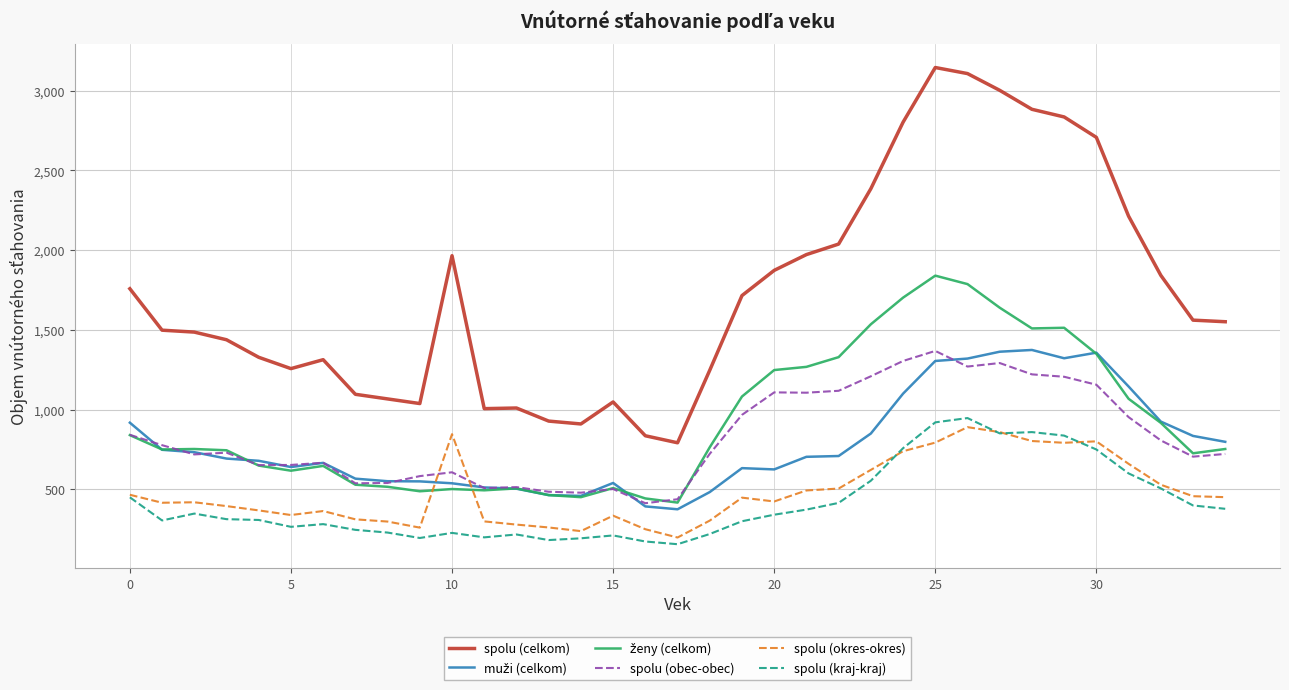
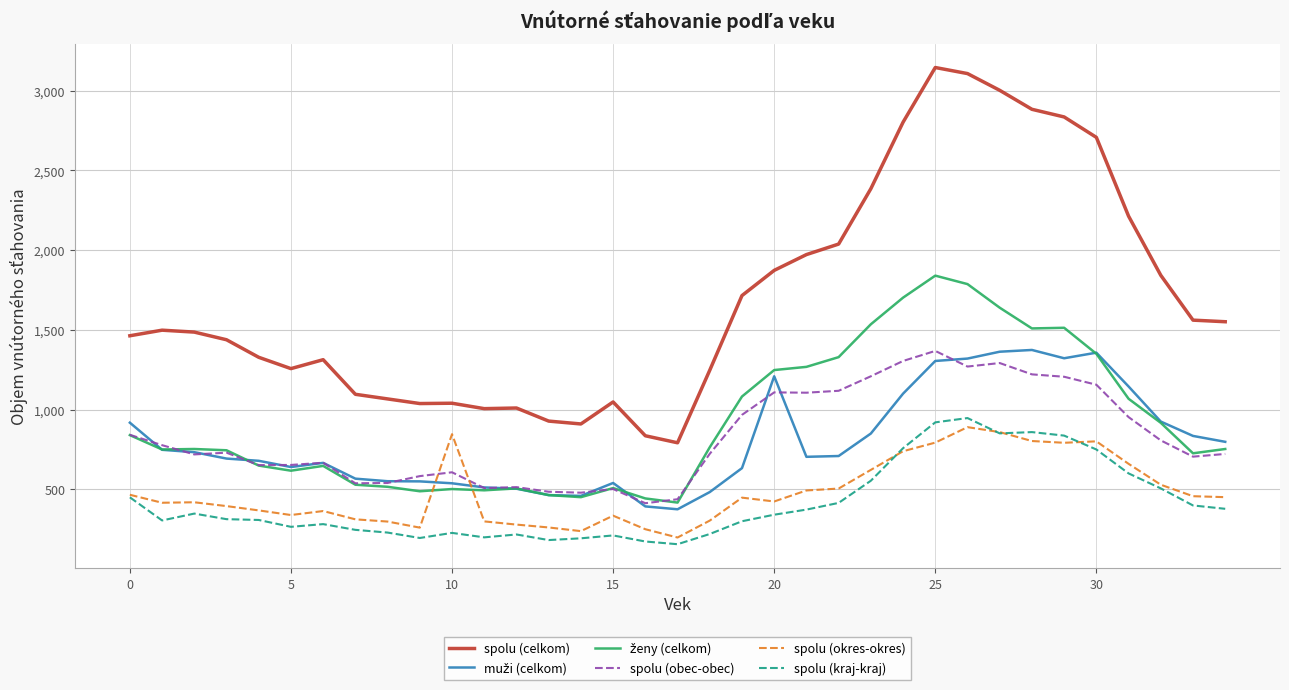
spolu (celkom), 0: 1,760 -> 1,460
spolu (celkom), 10: 1,970 -> 1,040
muži (celkom), 20: 630 -> 1,210
